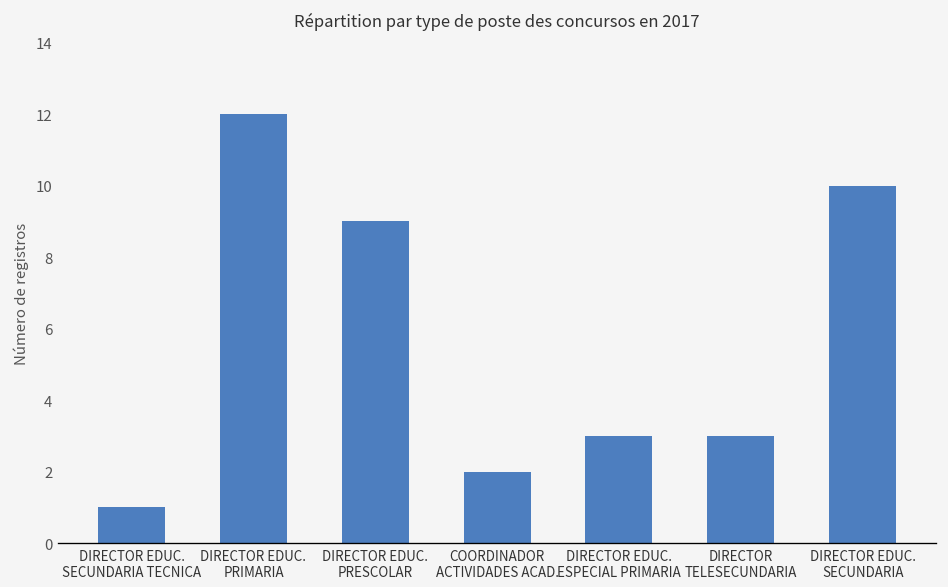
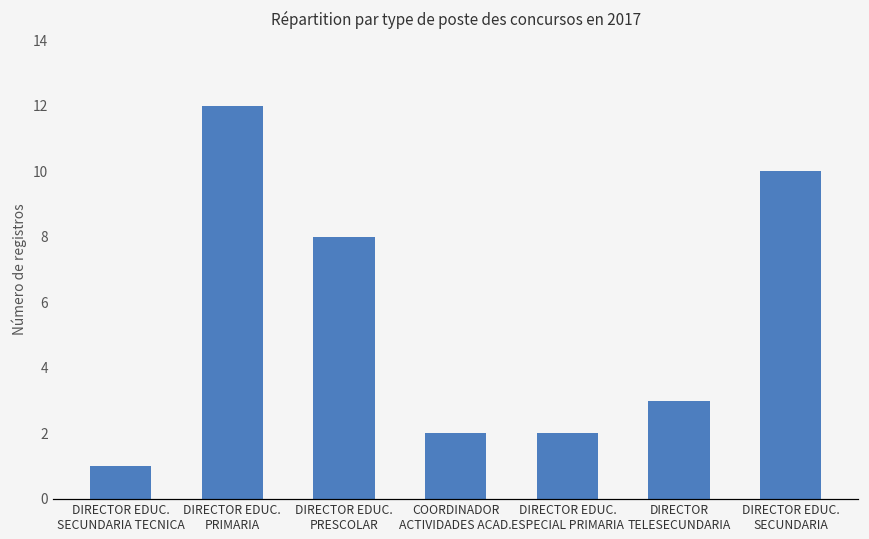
DIRECTOR EDUC. PRESCOLAR: 9 -> 8
DIRECTOR EDUC. ESPECIAL PRIMARIA: 3 -> 2
